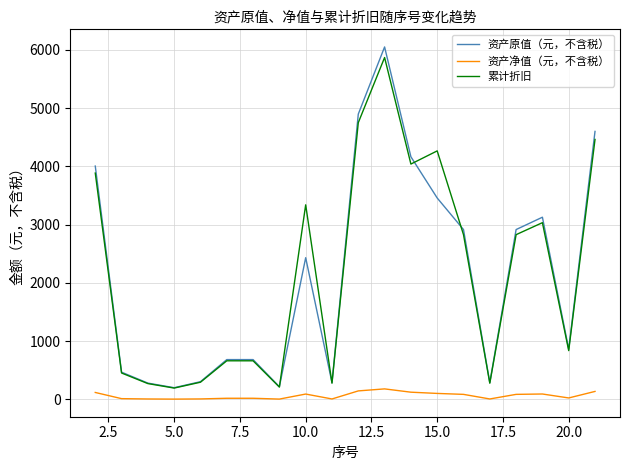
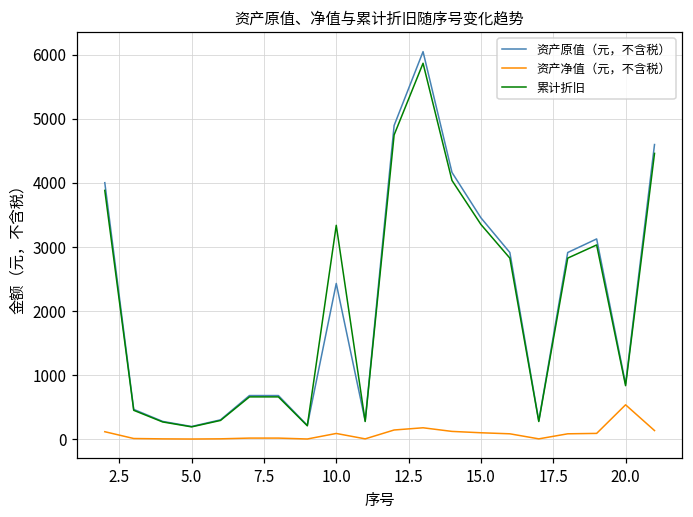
累计折旧, 15.0: 4300 -> 3400
资产净值（元，不含税）, 20.0: 0 -> 500
